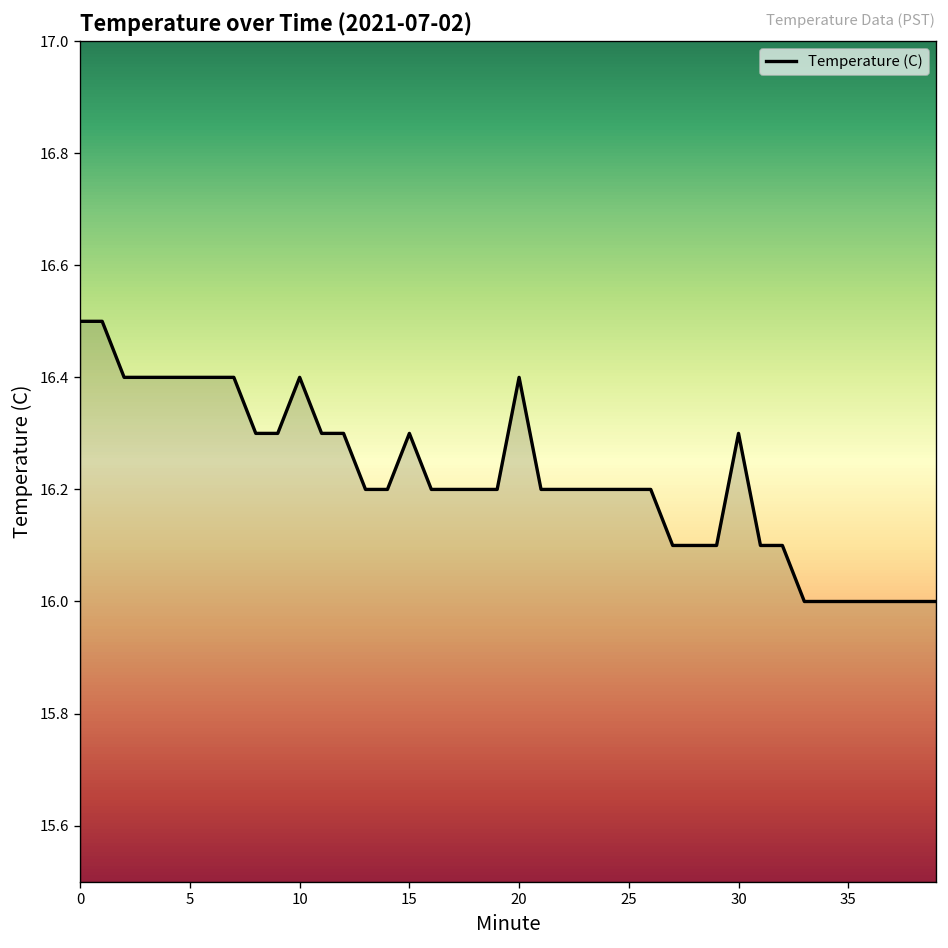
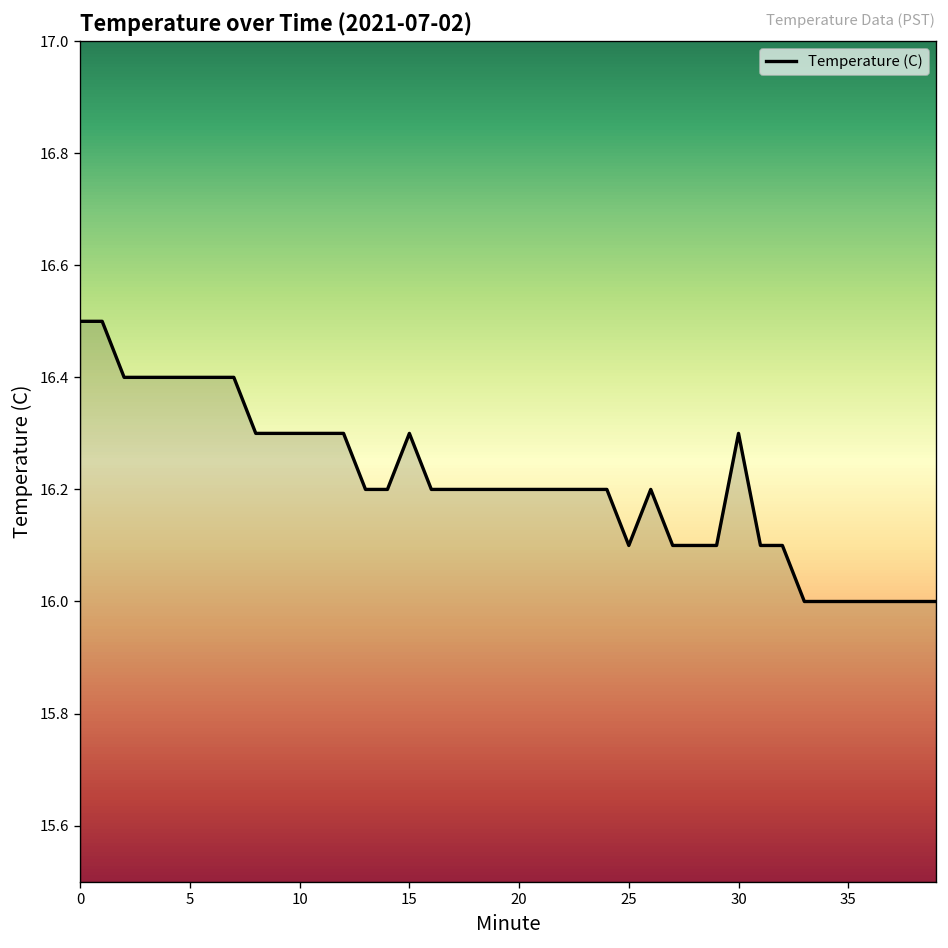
10: 16.4 -> 16.3
20: 16.4 -> 16.2
25: 16.2 -> 16.1
